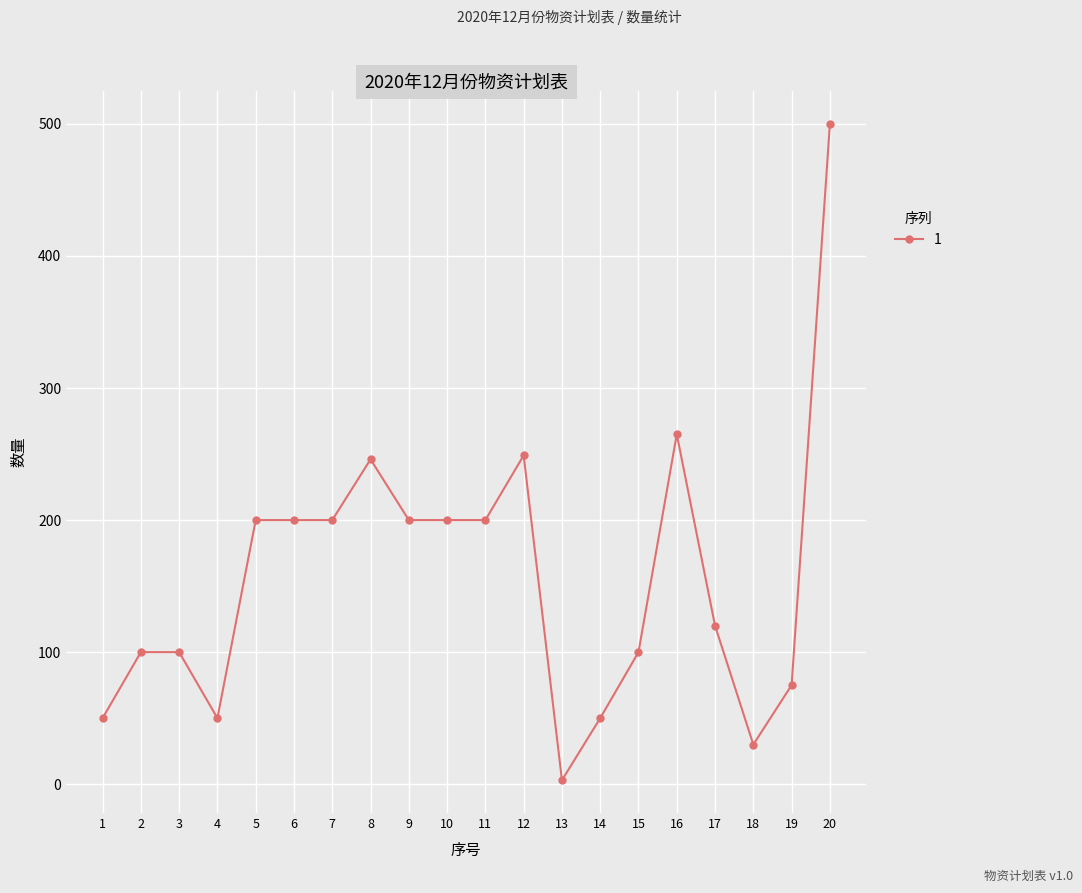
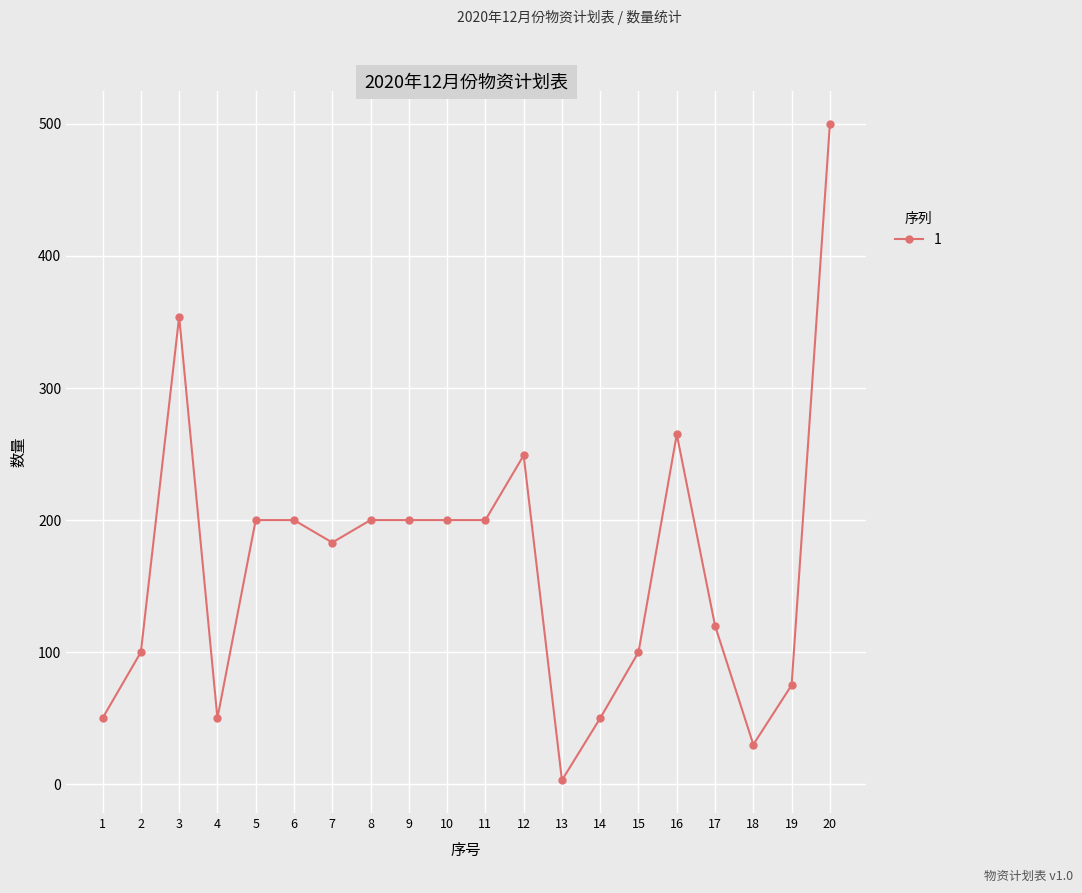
3: 100 -> 354
7: 200 -> 183
8: 246 -> 200
